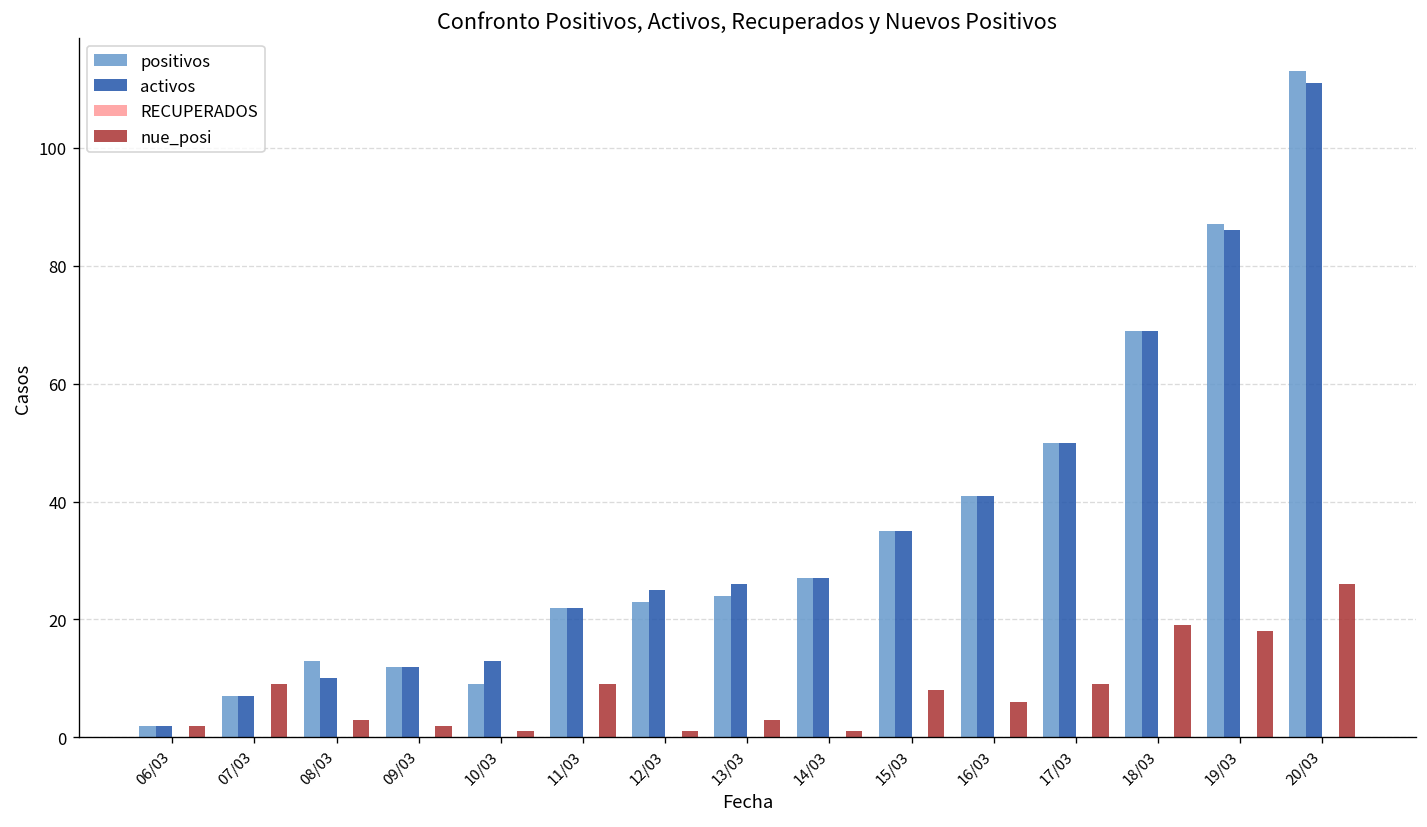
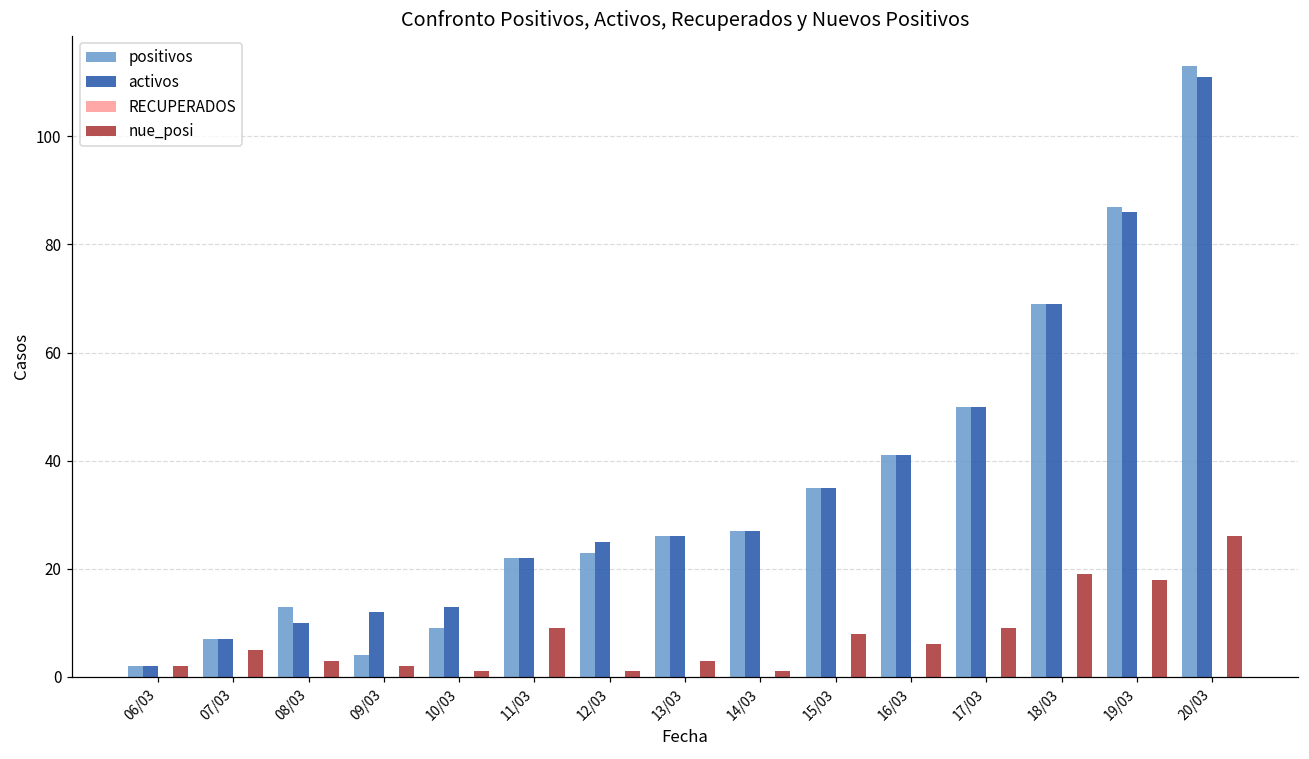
nue_posi, 07/03: 9 -> 5
positivos, 09/03: 12 -> 4
positivos, 13/03: 24 -> 26
